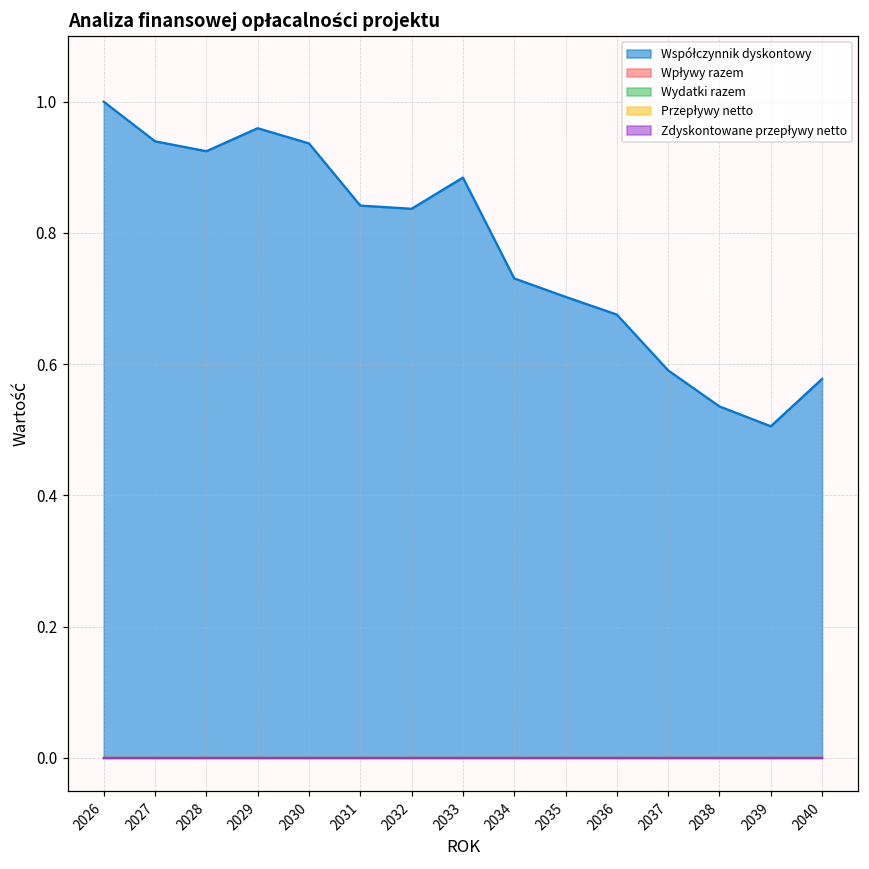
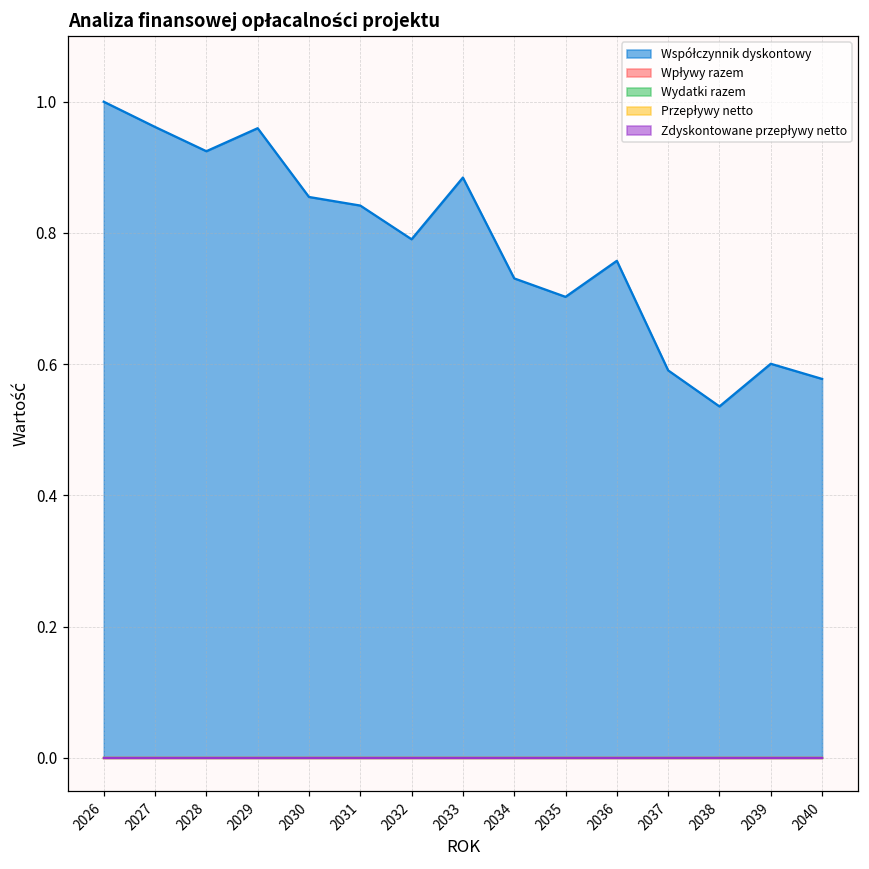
Współczynnik dyskontowy, 2027: 0.94 -> 0.96
Współczynnik dyskontowy, 2030: 0.94 -> 0.85
Współczynnik dyskontowy, 2032: 0.84 -> 0.79
Współczynnik dyskontowy, 2036: 0.68 -> 0.76
Współczynnik dyskontowy, 2039: 0.51 -> 0.60
